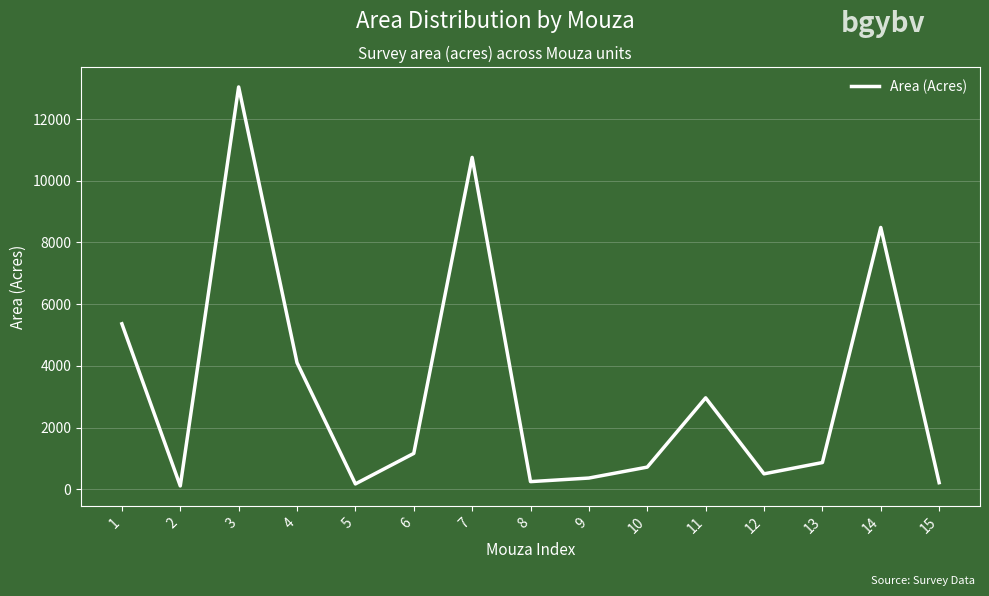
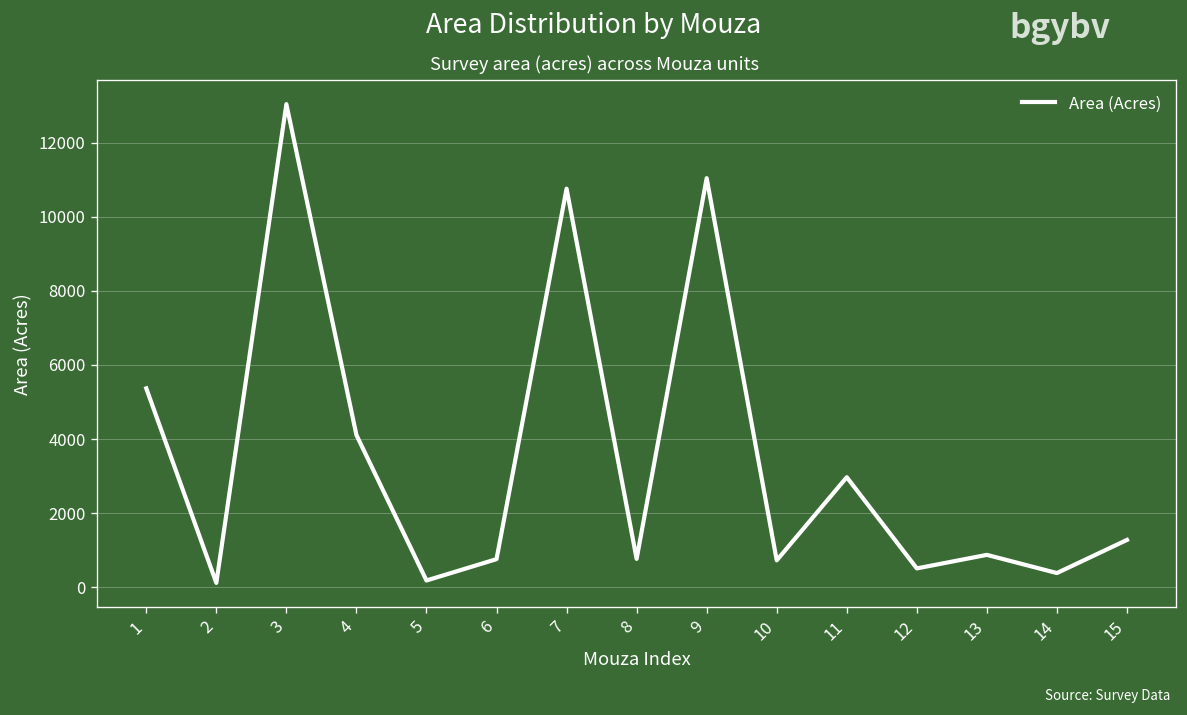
6: 1200 -> 800
8: 200 -> 800
9: 400 -> 11000
14: 8500 -> 400
15: 200 -> 1300
